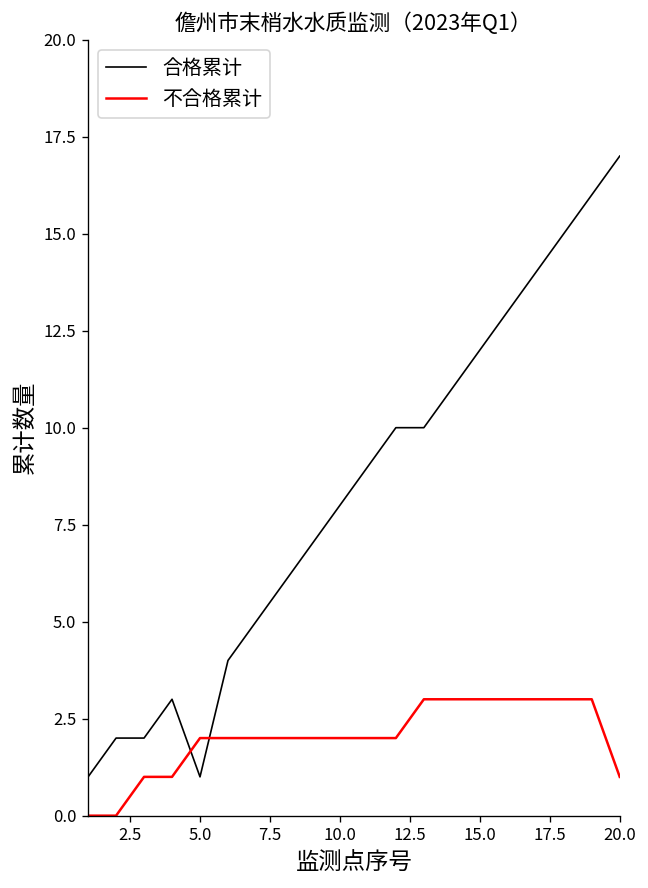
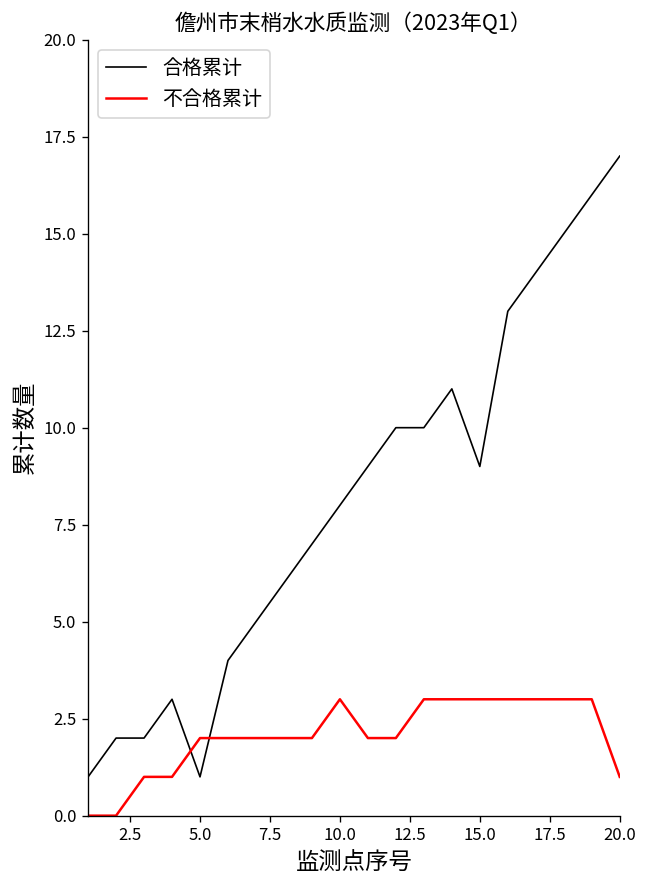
不合格累计, 10.0: 2 -> 3
合格累计, 15.0: 12 -> 9
